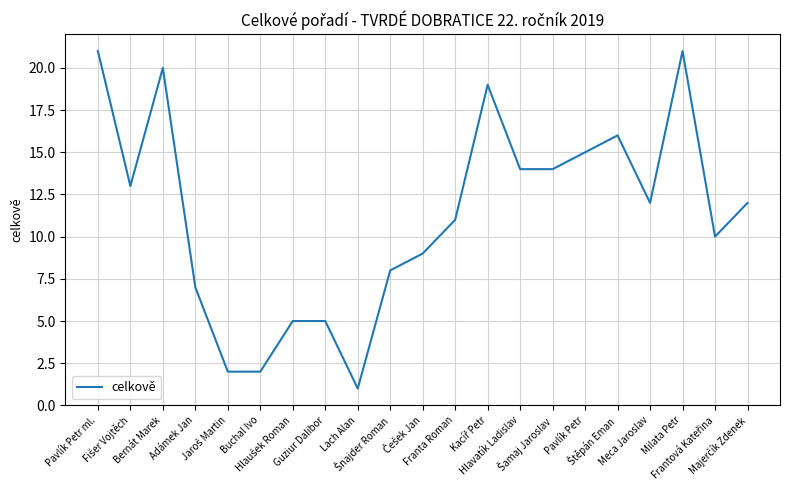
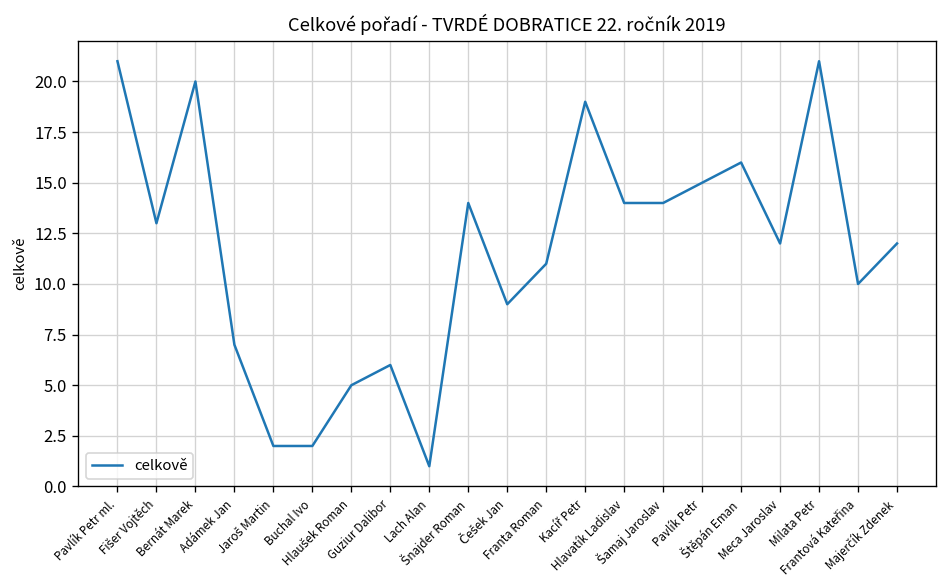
Guziur Dalibor: 5 -> 6
Šnajder Roman: 8 -> 14
